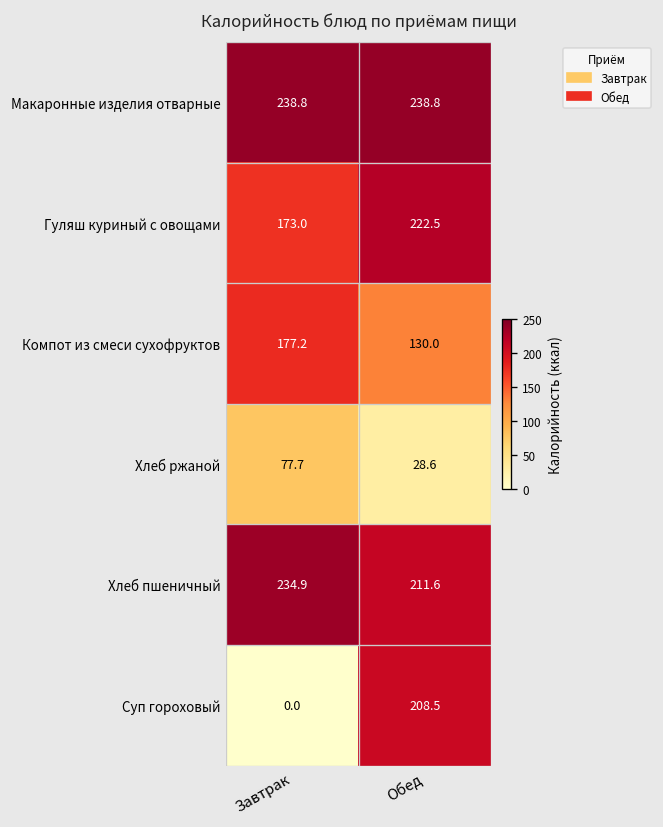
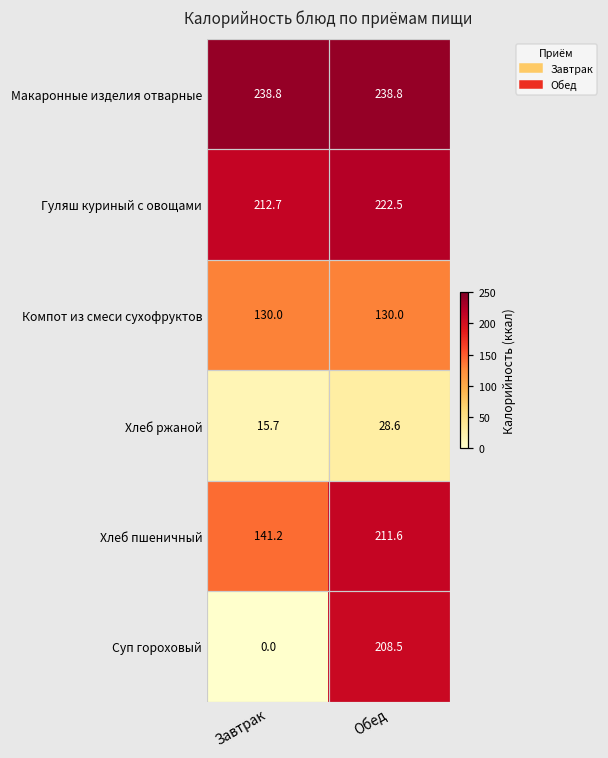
Гуляш куриный с овощами, Завтрак: 173.0 -> 212.7
Компот из смеси сухофруктов, Завтрак: 177.2 -> 130.0
Хлеб ржаной, Завтрак: 77.7 -> 15.7
Хлеб пшеничный, Завтрак: 234.9 -> 141.2
